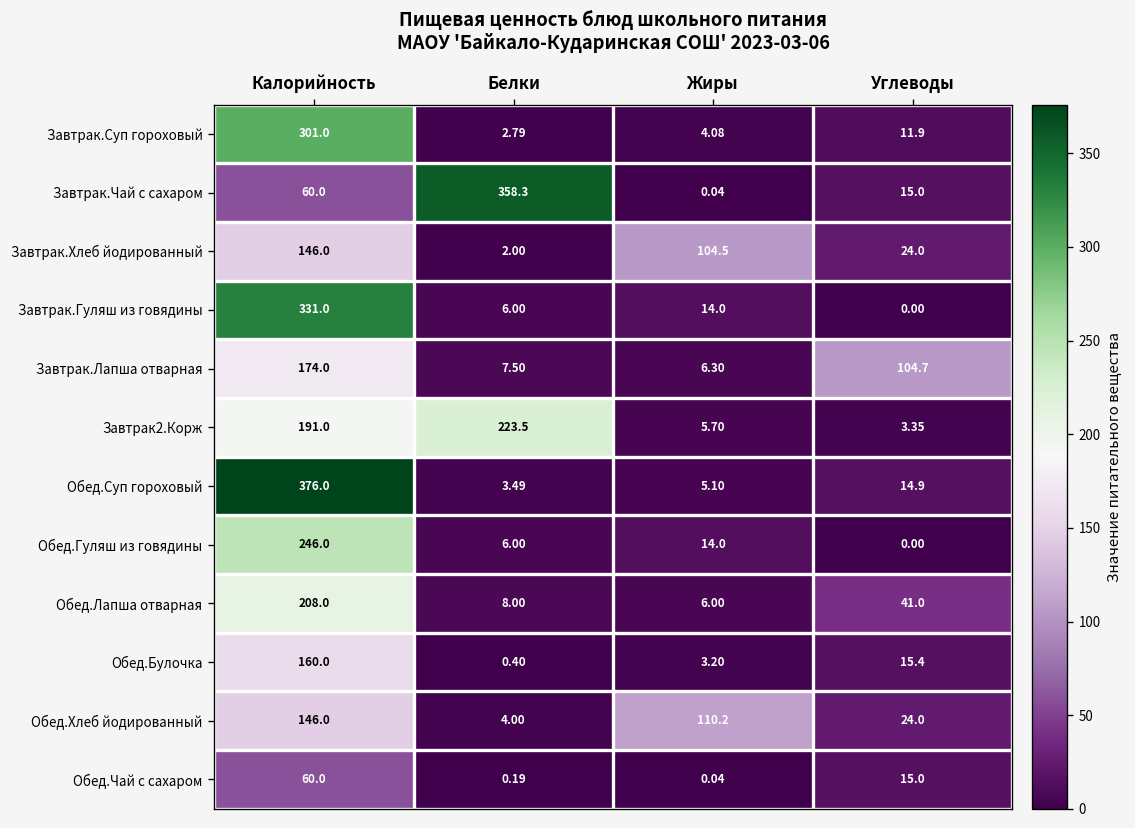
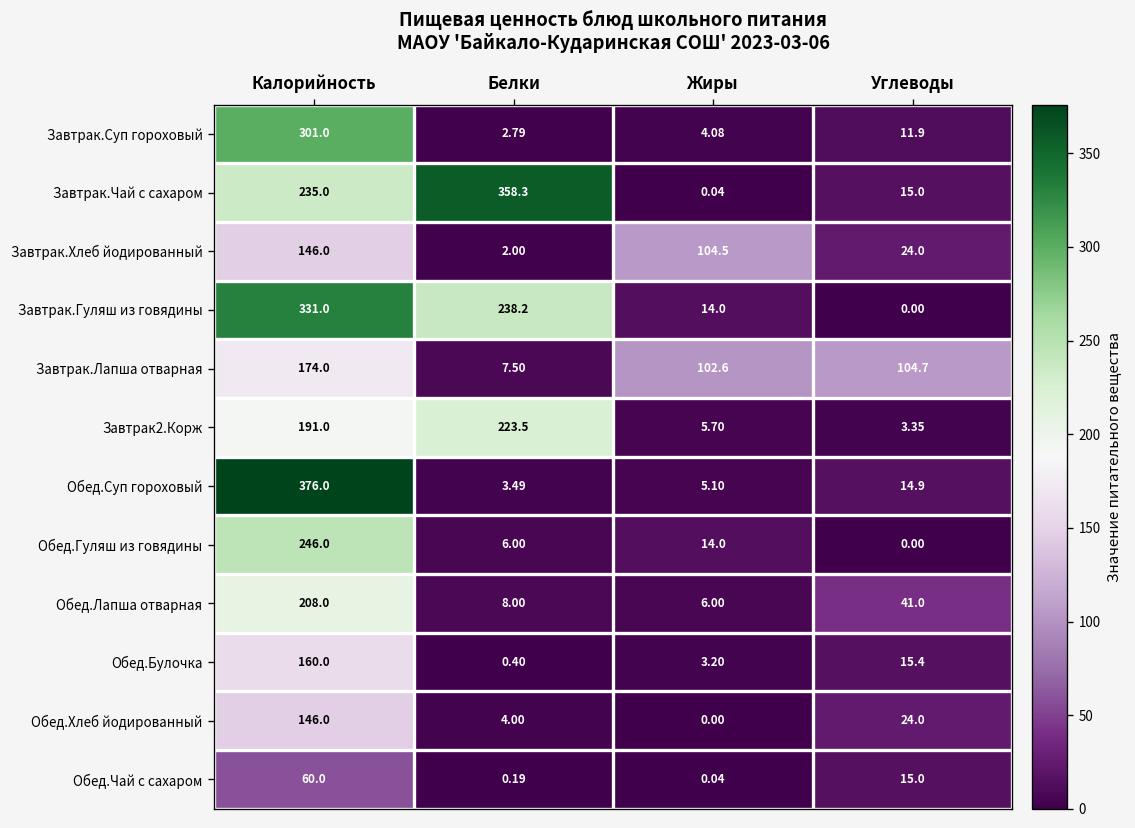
Завтрак.Чай с сахаром, Калорийность: 60.0 -> 235.0
Завтрак.Гуляш из говядины, Белки: 6.00 -> 238.2
Завтрак.Лапша отварная, Жиры: 6.30 -> 102.6
Обед.Хлеб йодированный, Жиры: 110.2 -> 0.00
